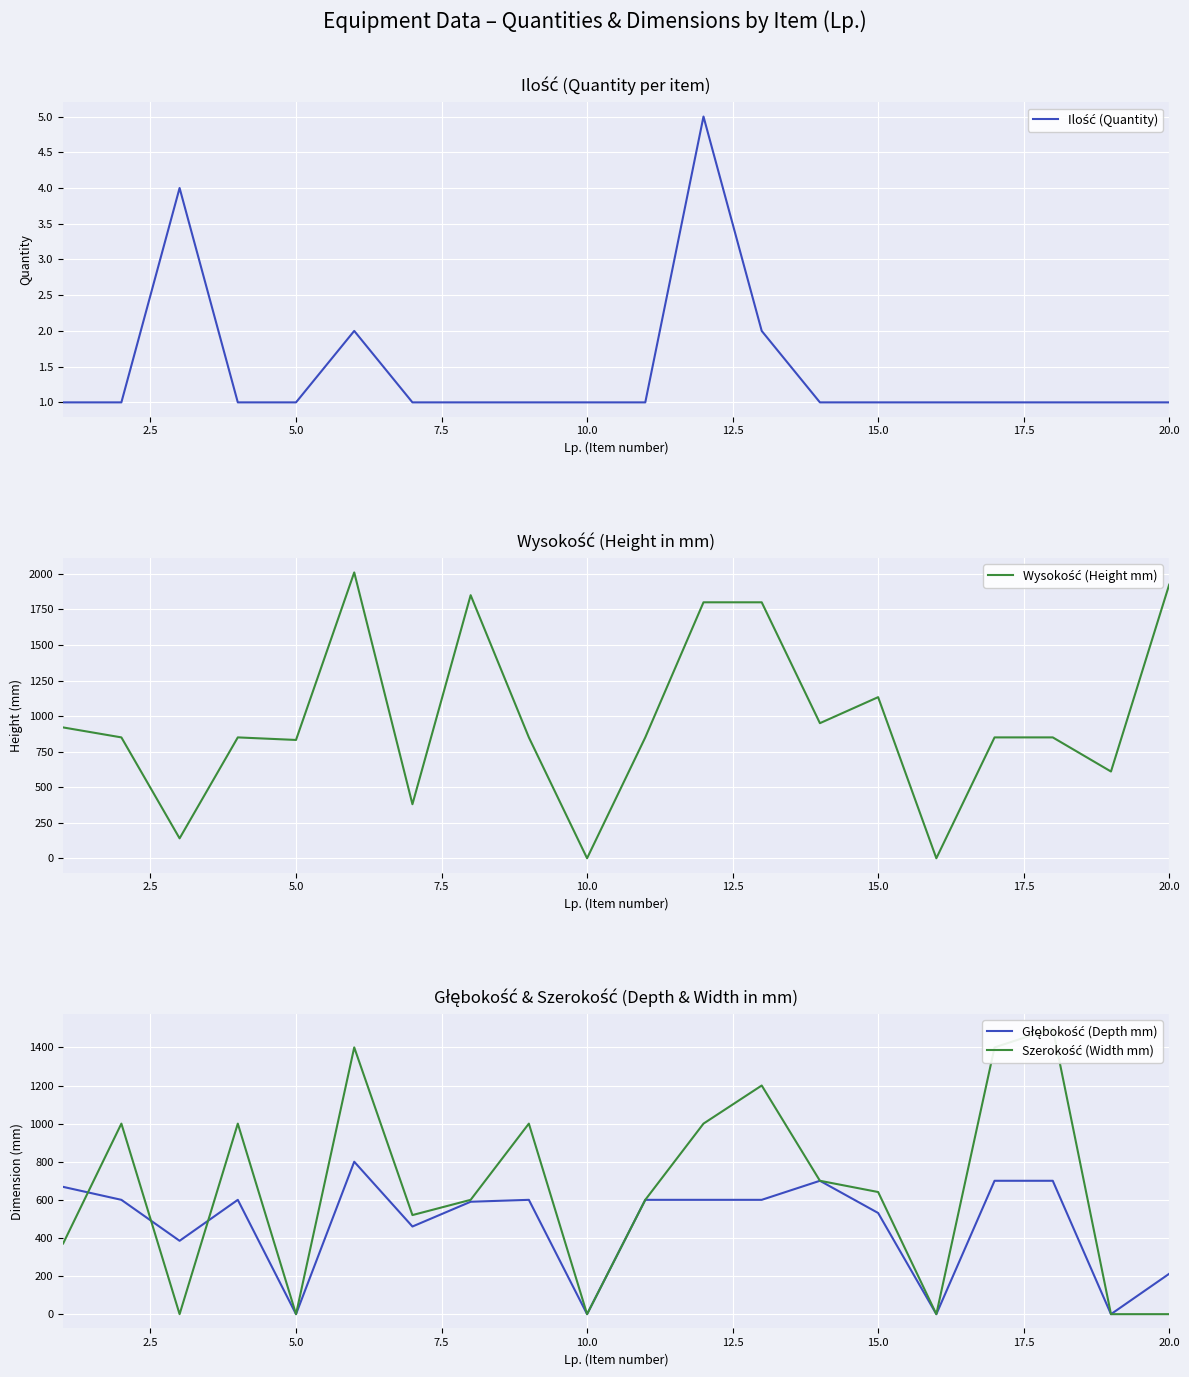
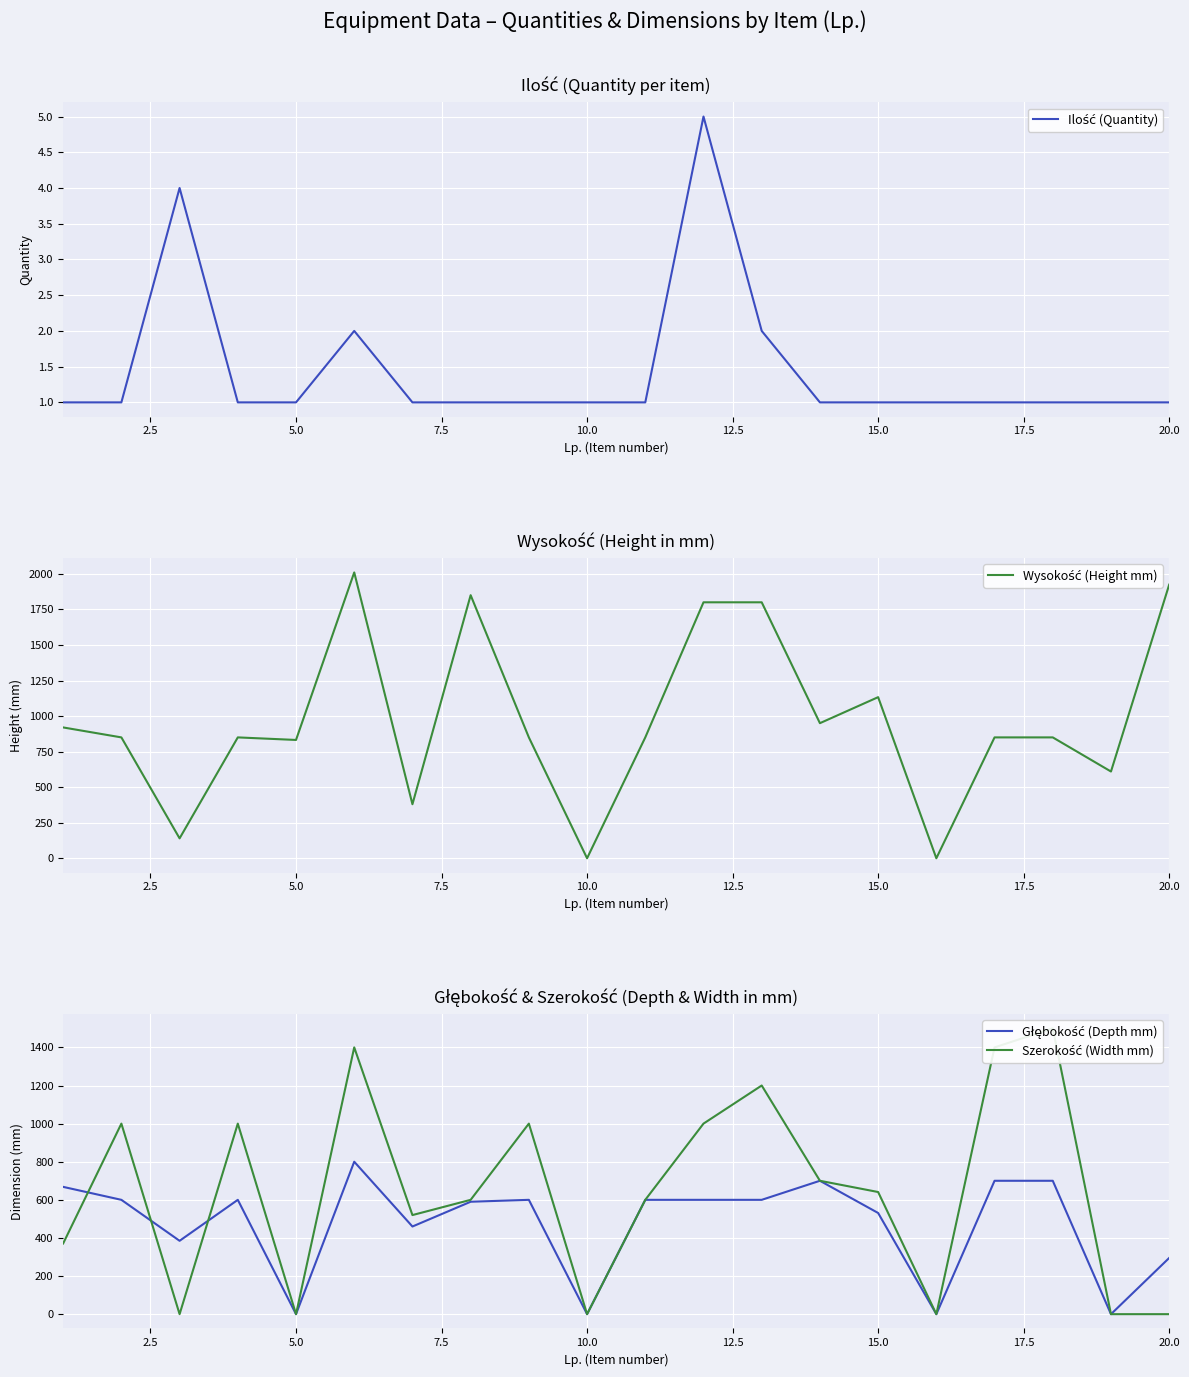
Głębokość & Szerokość (Depth & Width in mm), Głębokość (Depth mm), 20.0: 210 -> 300
